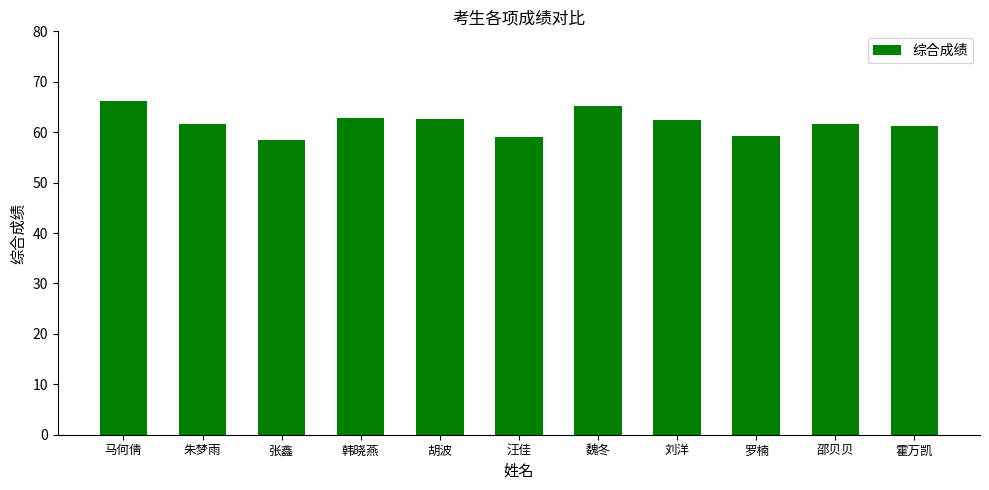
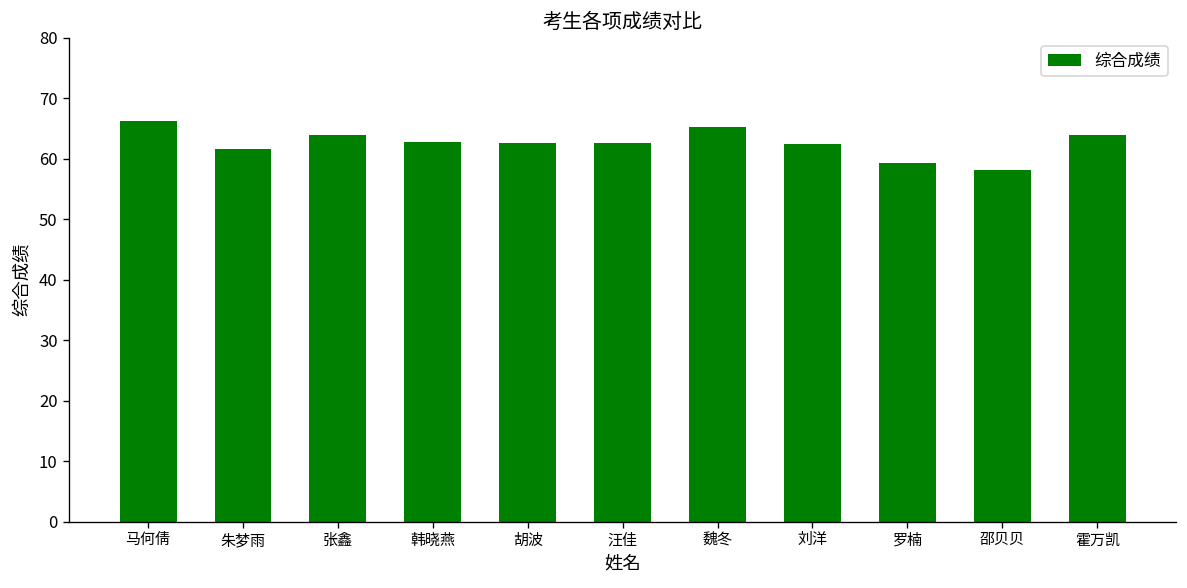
张鑫: 59 -> 64
汪佳: 59 -> 63
邵贝贝: 62 -> 58
霍万凯: 61 -> 64
